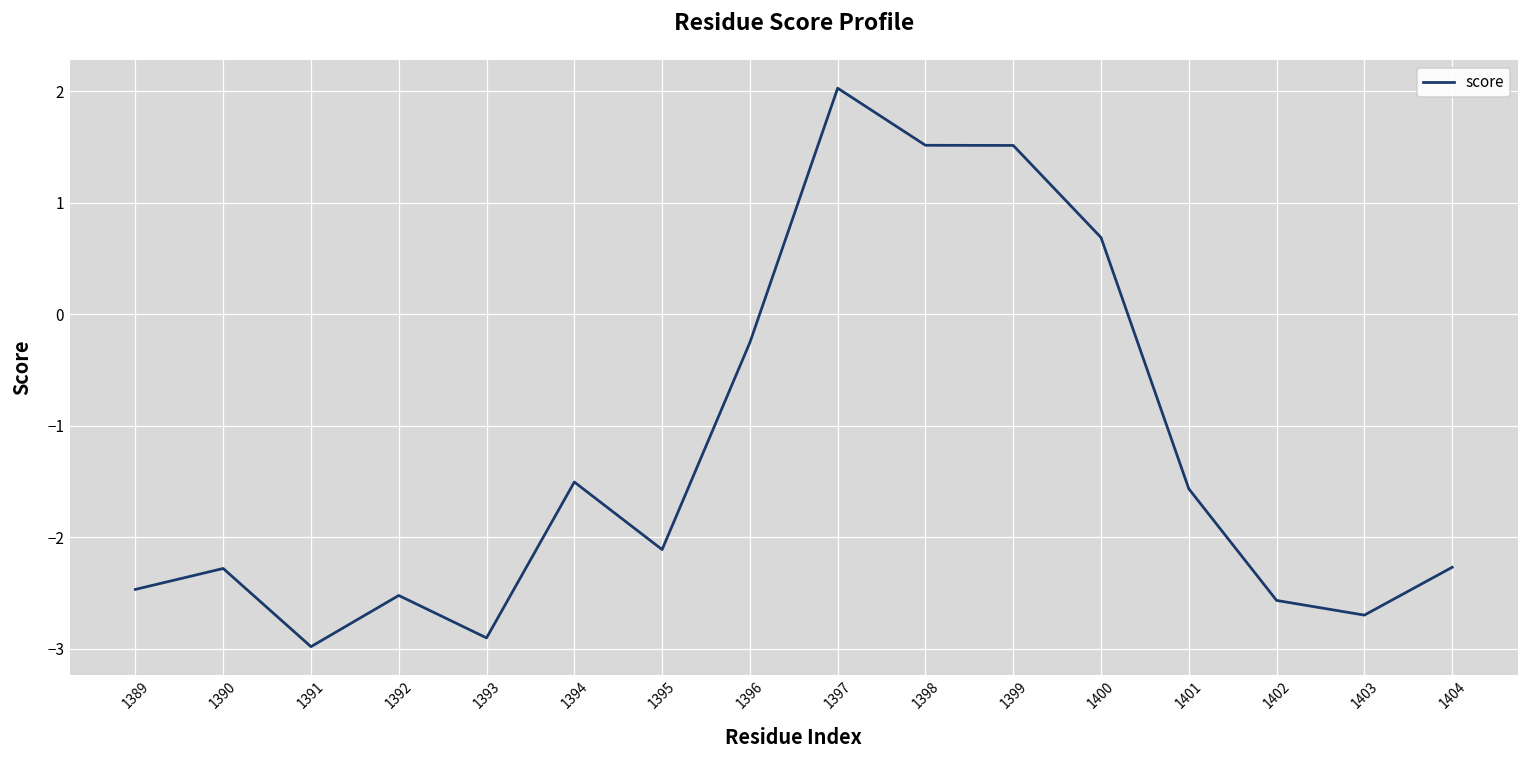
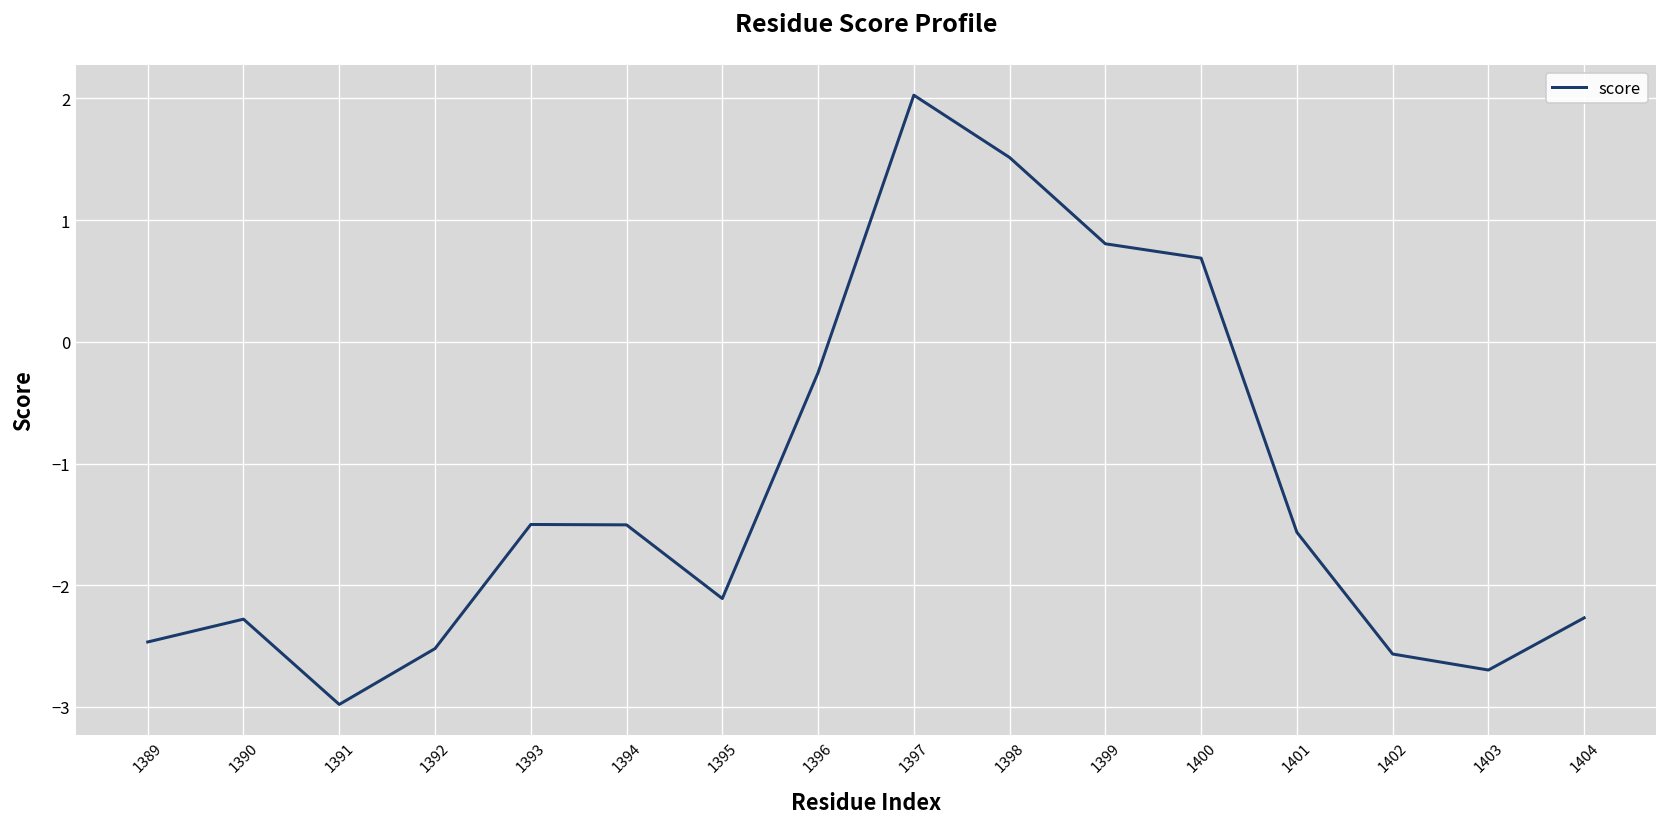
1393: -2.90 -> -1.50
1399: 1.51 -> 0.81
